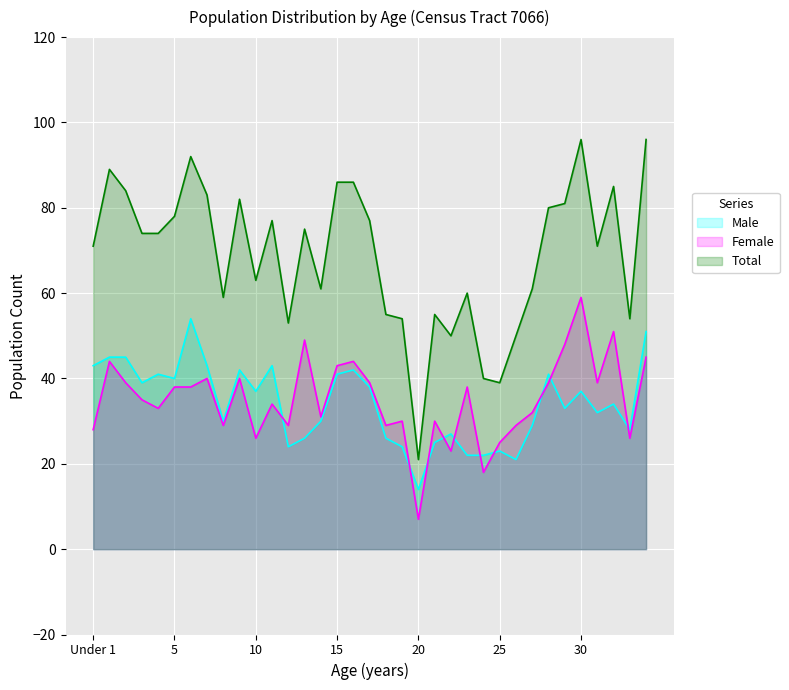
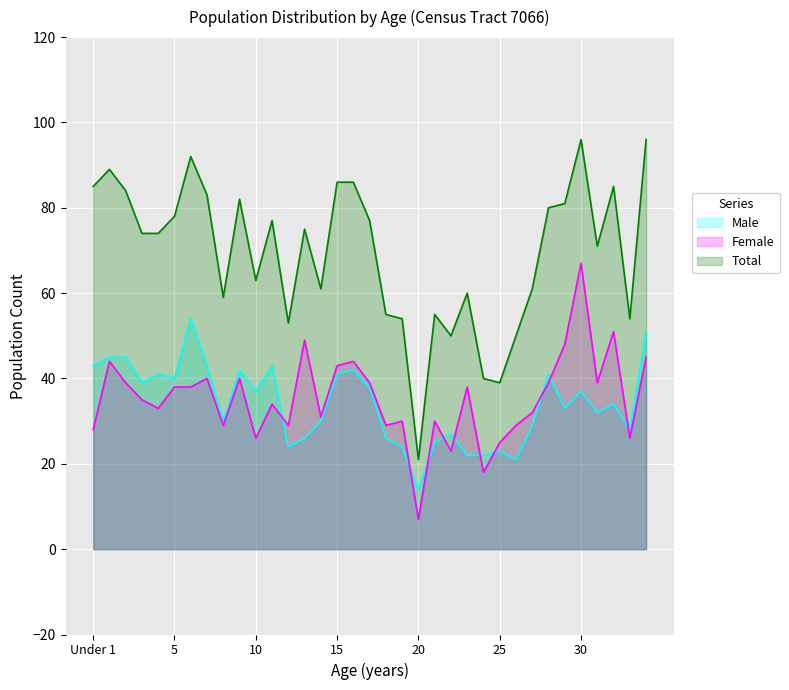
Total, Under 1: 71 -> 85
Female, 30: 59 -> 67
